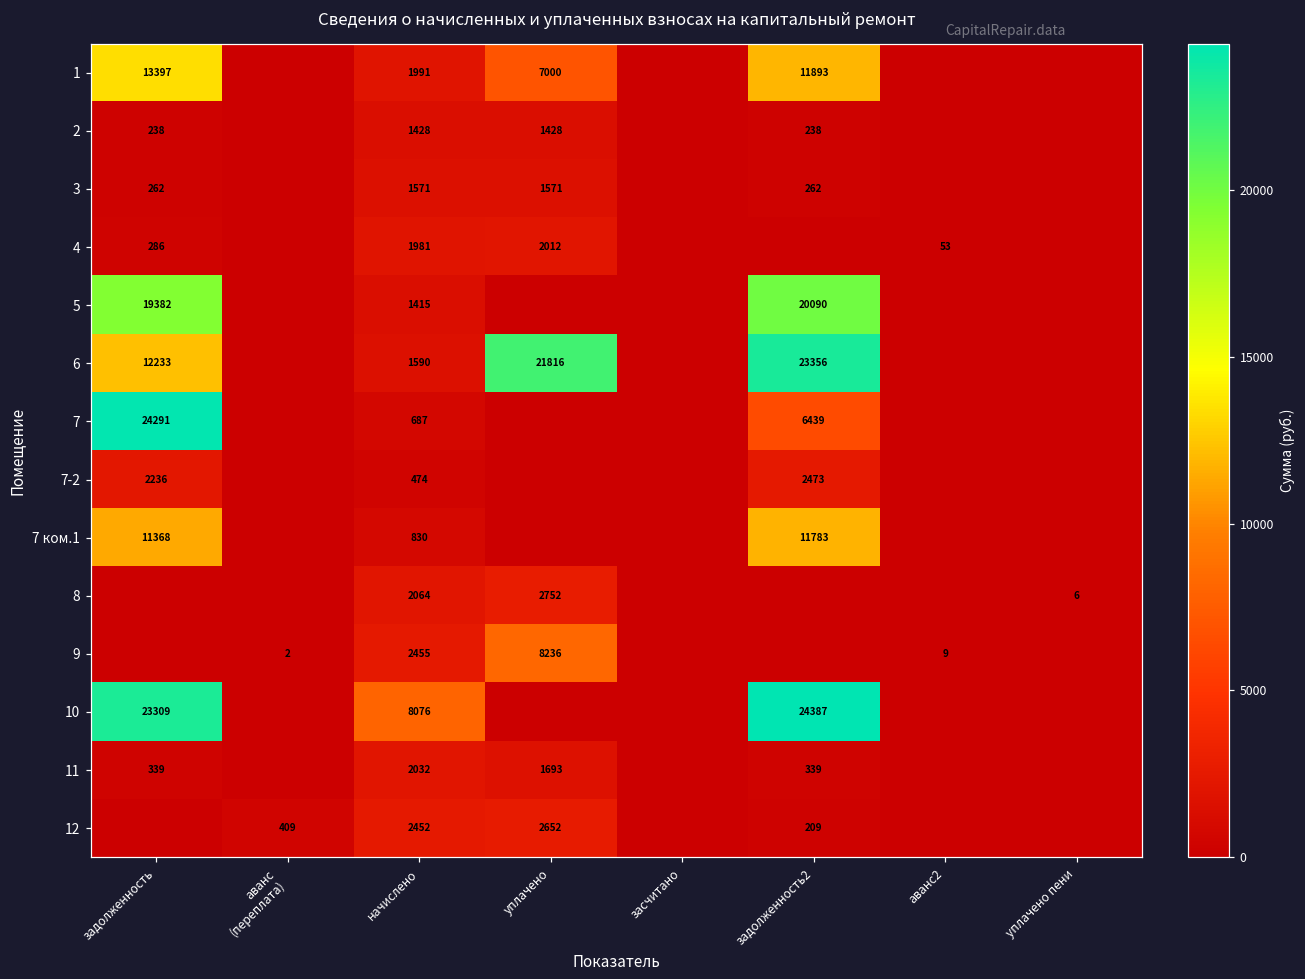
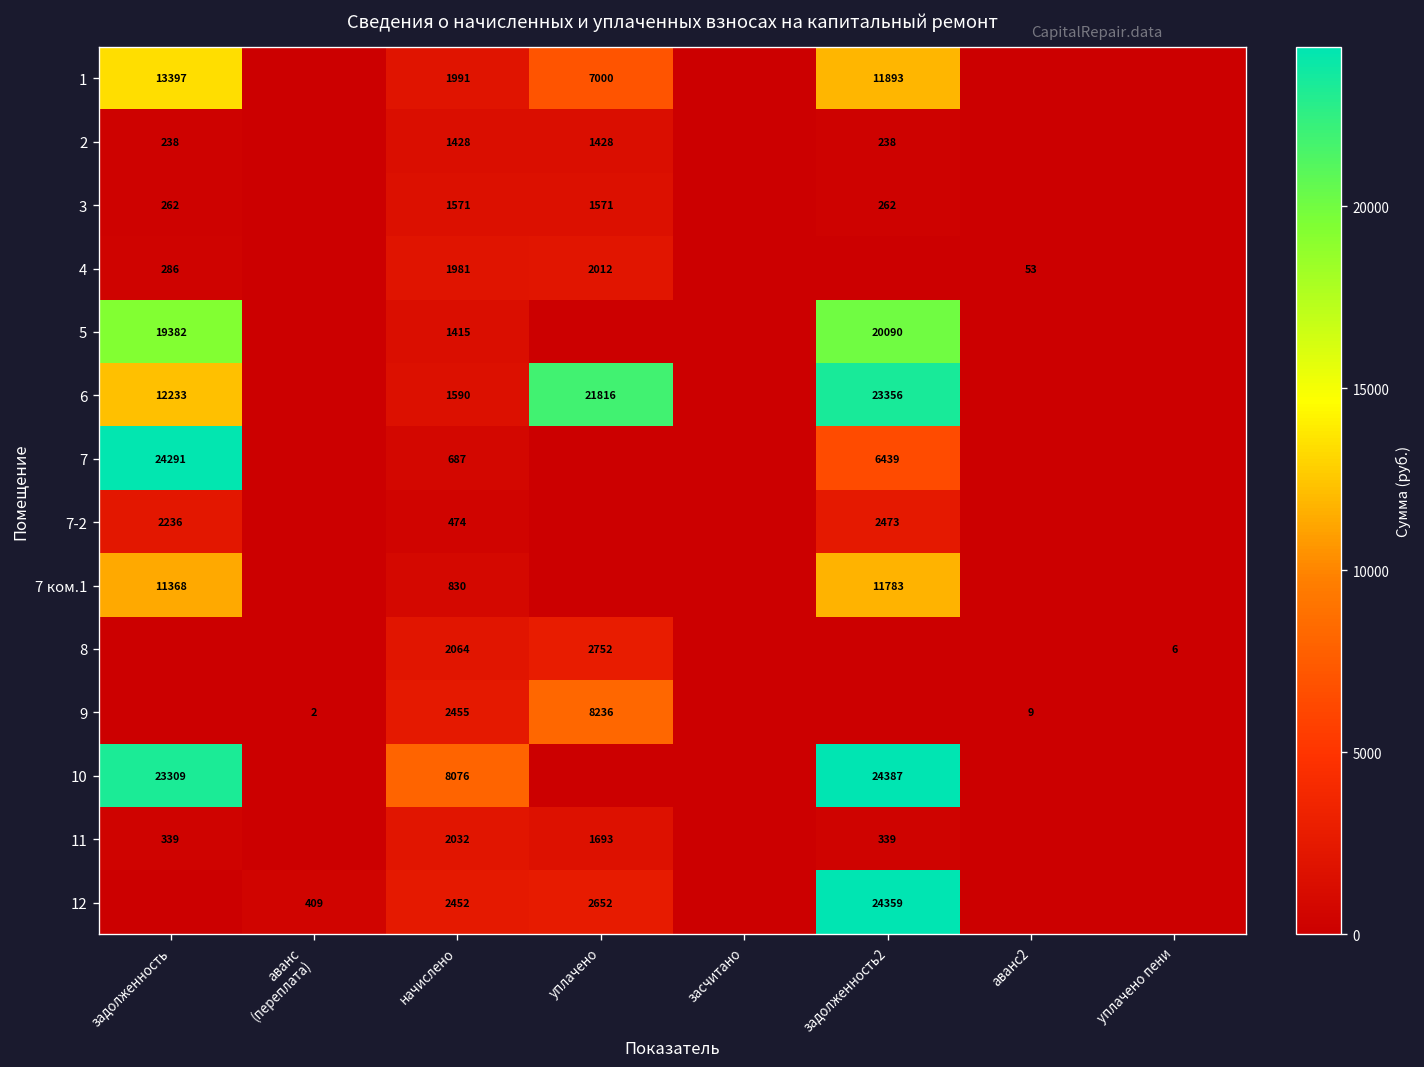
12, задолженность2: 209 -> 24359
